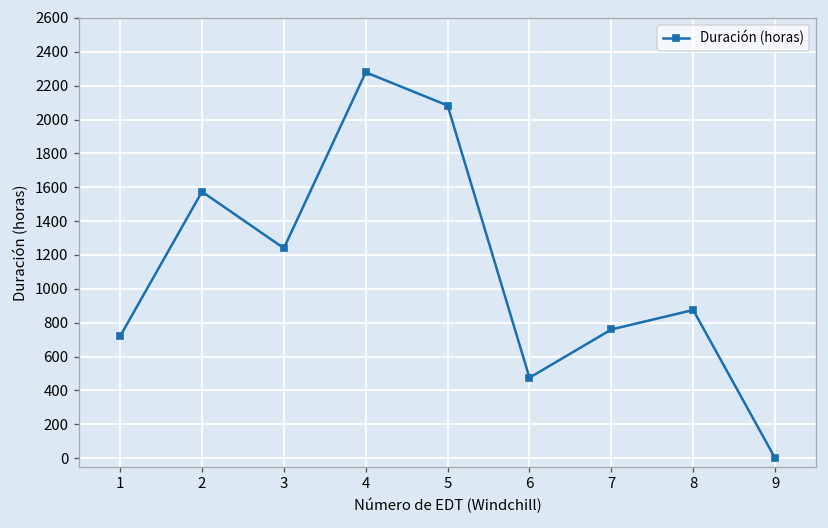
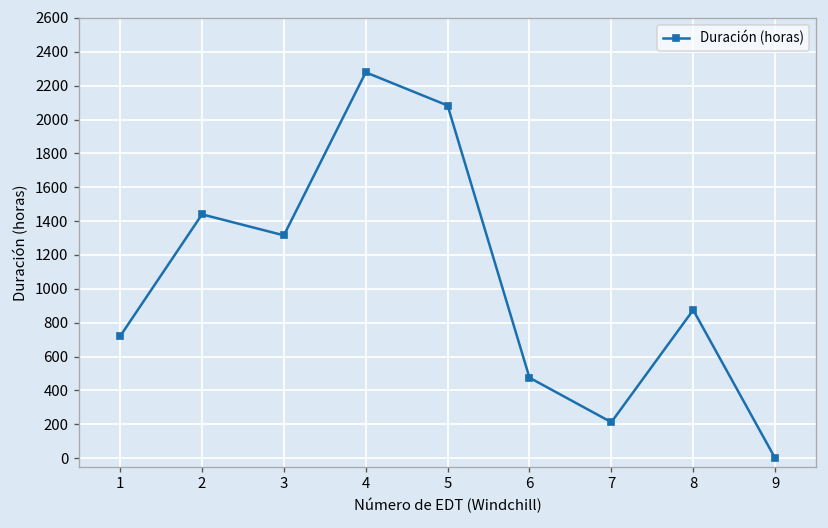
2: 1570 -> 1440
3: 1240 -> 1320
7: 760 -> 210
